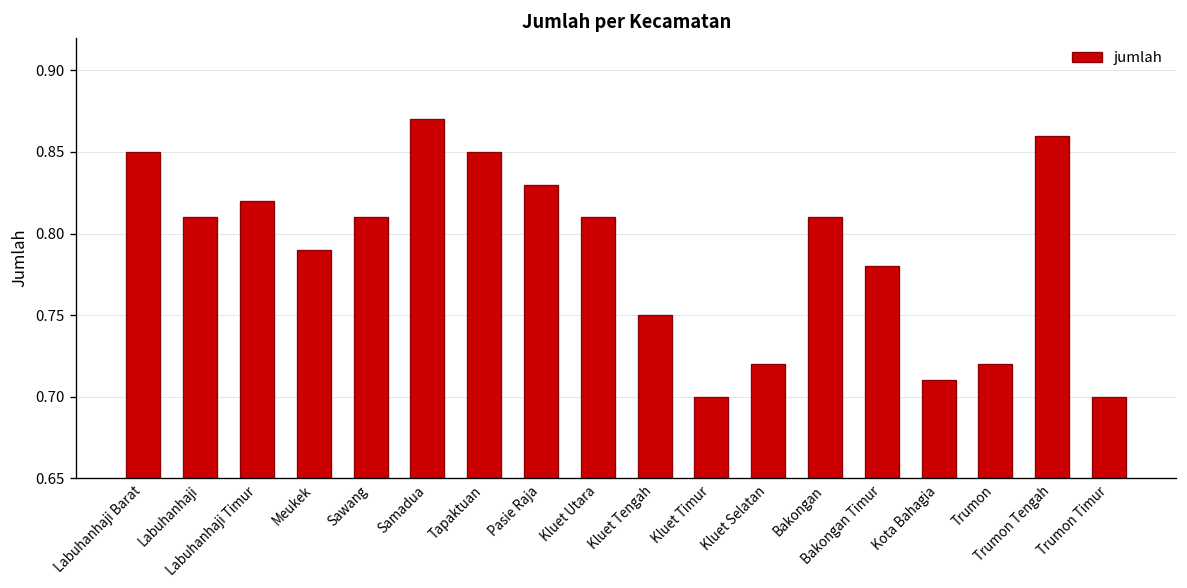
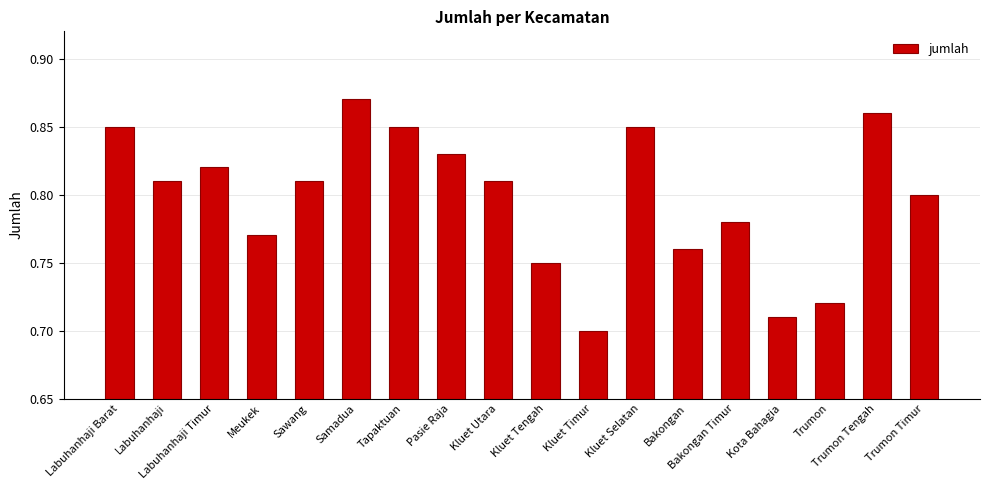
Meukek: 0.79 -> 0.77
Kluet Selatan: 0.72 -> 0.85
Bakongan: 0.81 -> 0.76
Trumon Timur: 0.7 -> 0.8
